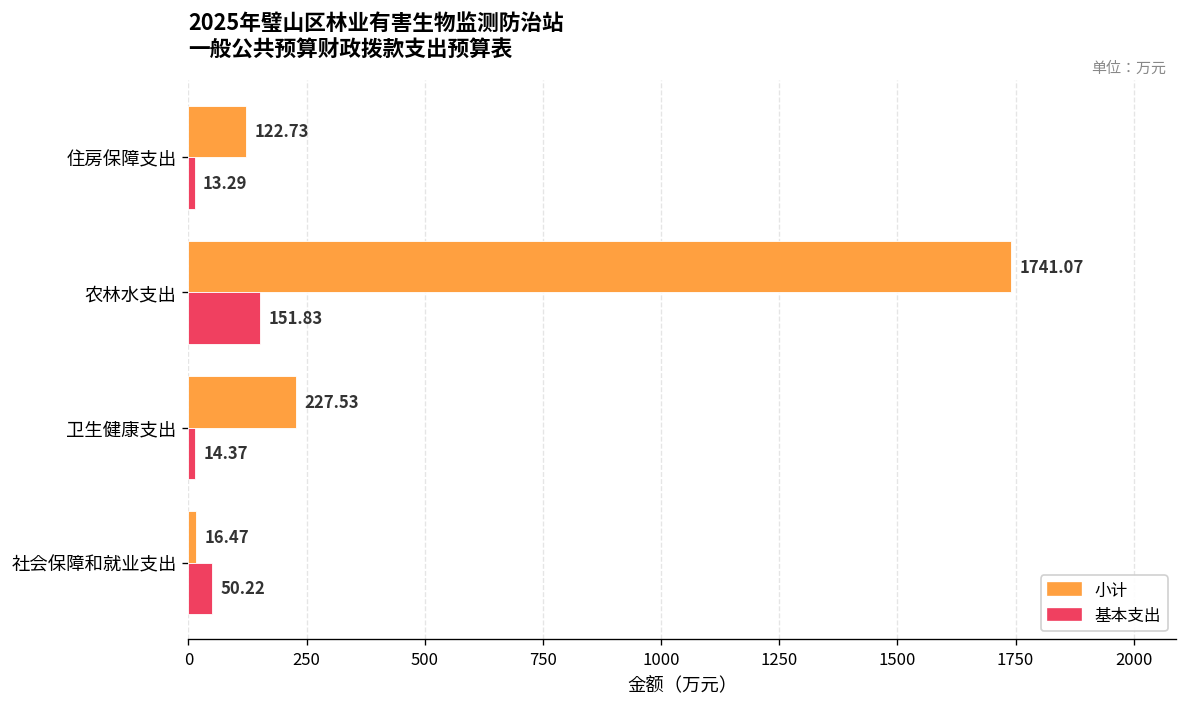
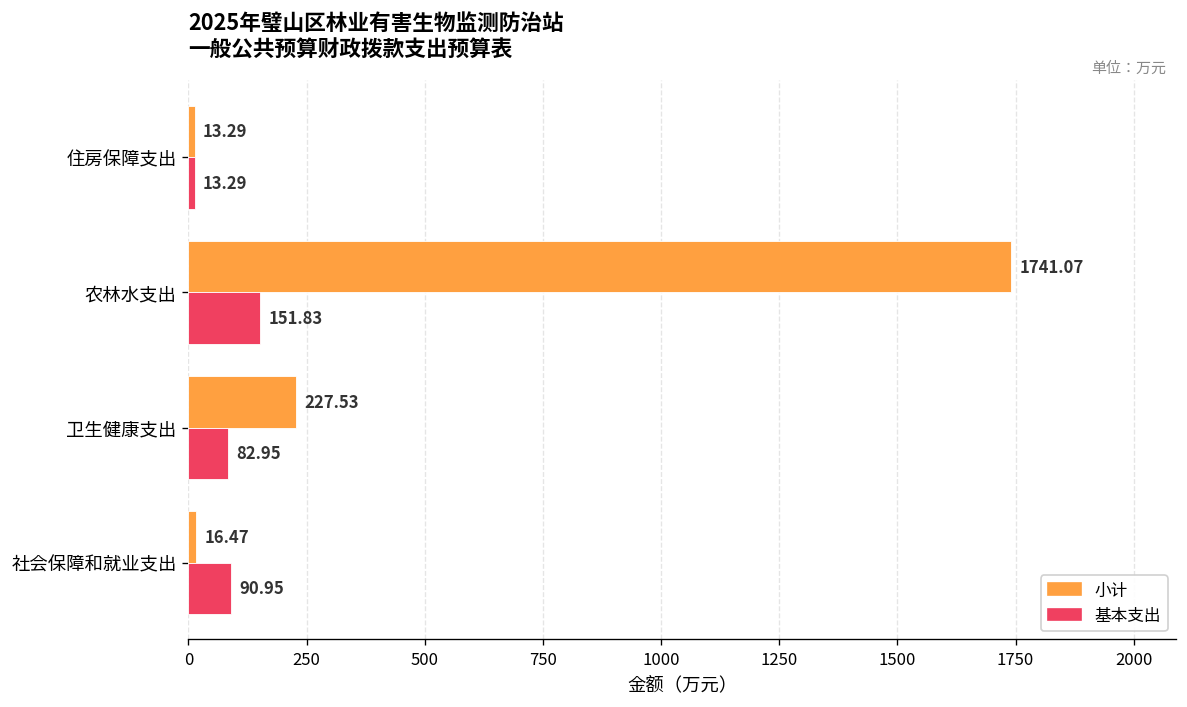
小计, 住房保障支出: 122.73 -> 13.29
基本支出, 卫生健康支出: 14.37 -> 82.95
基本支出, 社会保障和就业支出: 50.22 -> 90.95
